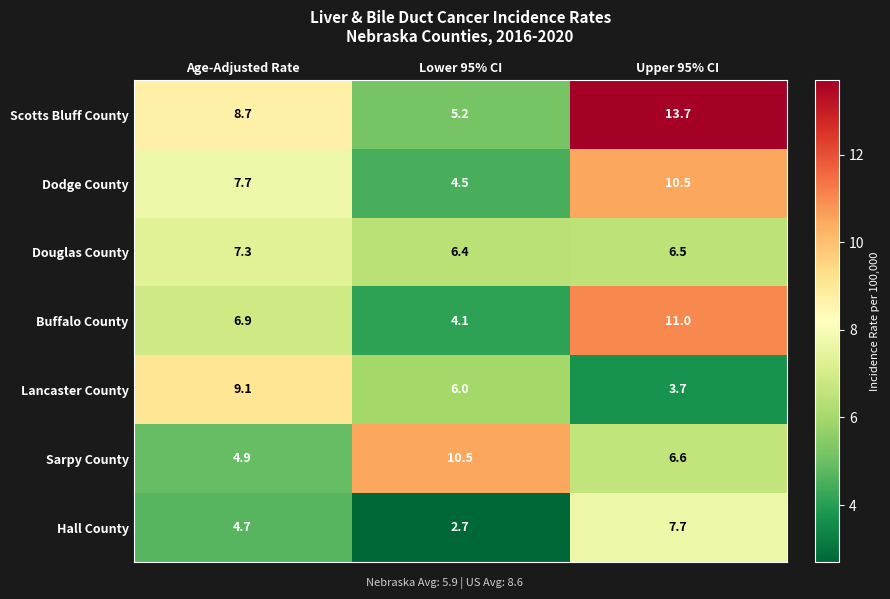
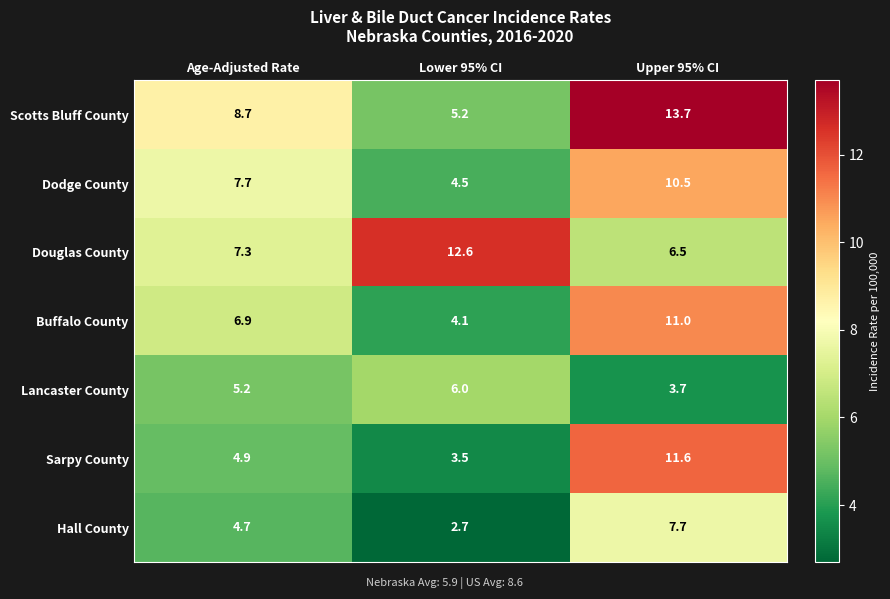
Douglas County, Lower 95% CI: 6.4 -> 12.6
Lancaster County, Age-Adjusted Rate: 9.1 -> 5.2
Sarpy County, Lower 95% CI: 10.5 -> 3.5
Sarpy County, Upper 95% CI: 6.6 -> 11.6
